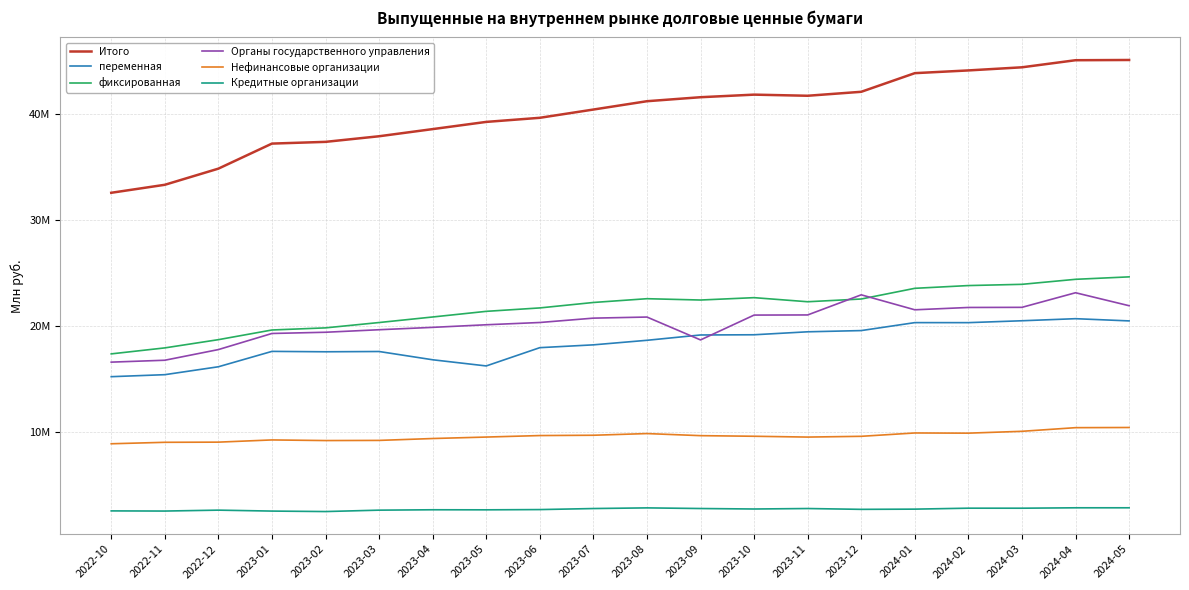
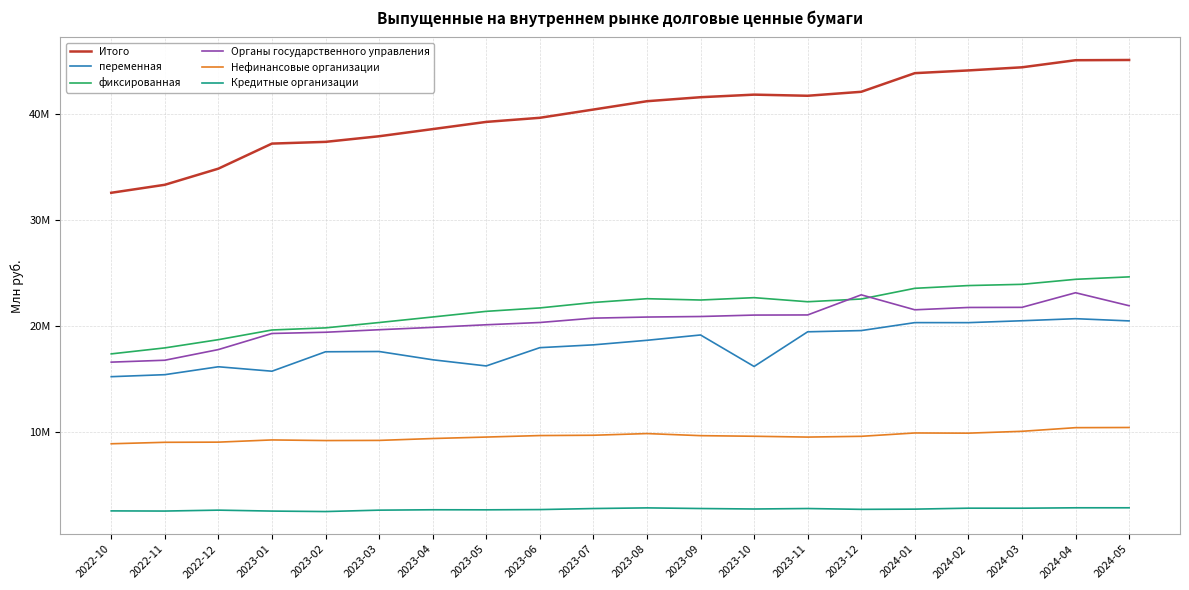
переменная, 2023-01: 17600000 -> 15700000
Органы государственного управления, 2023-09: 18700000 -> 20900000
переменная, 2023-10: 19100000 -> 16200000
